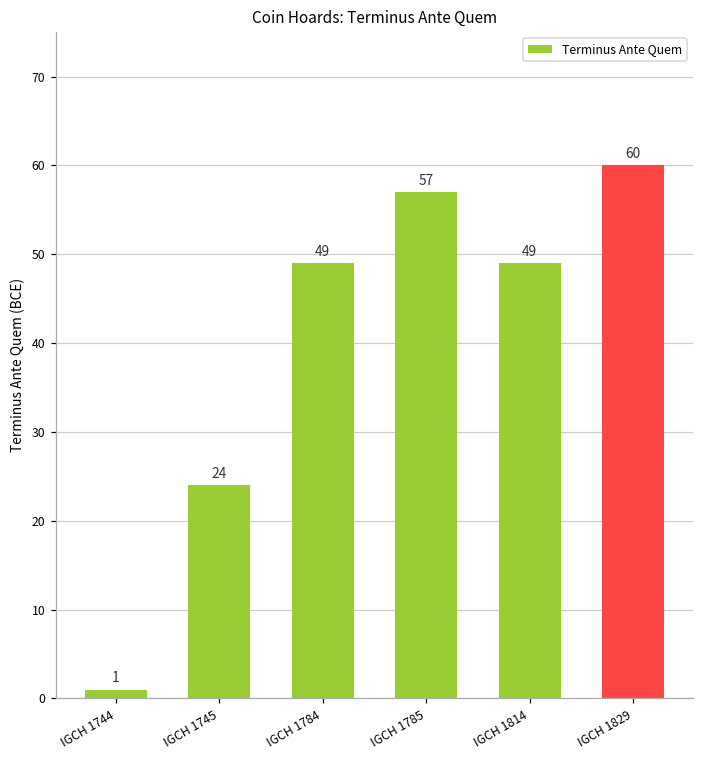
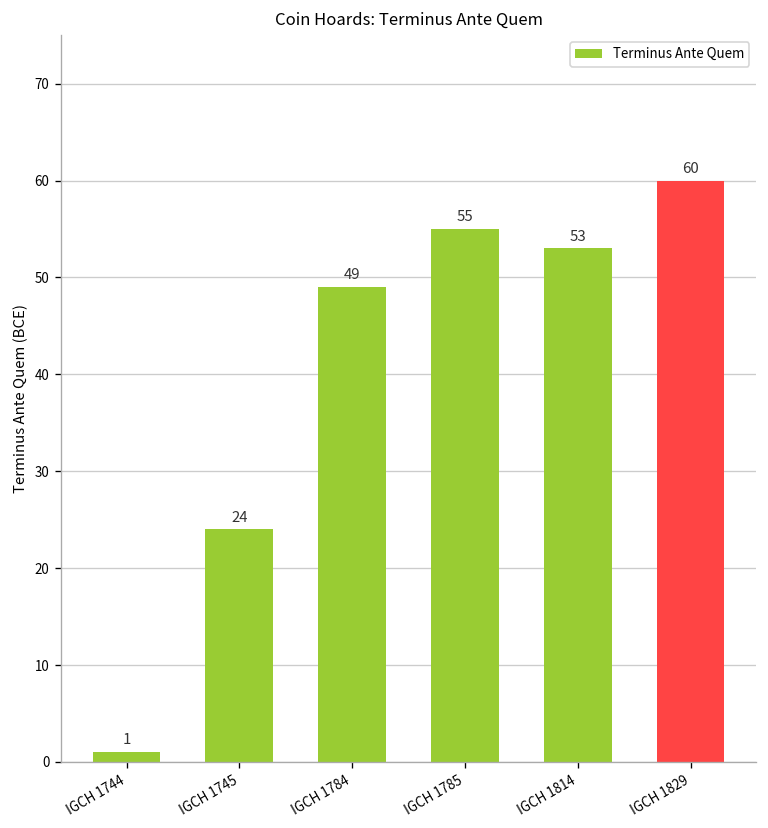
IGCH 1785: 57 -> 55
IGCH 1814: 49 -> 53
